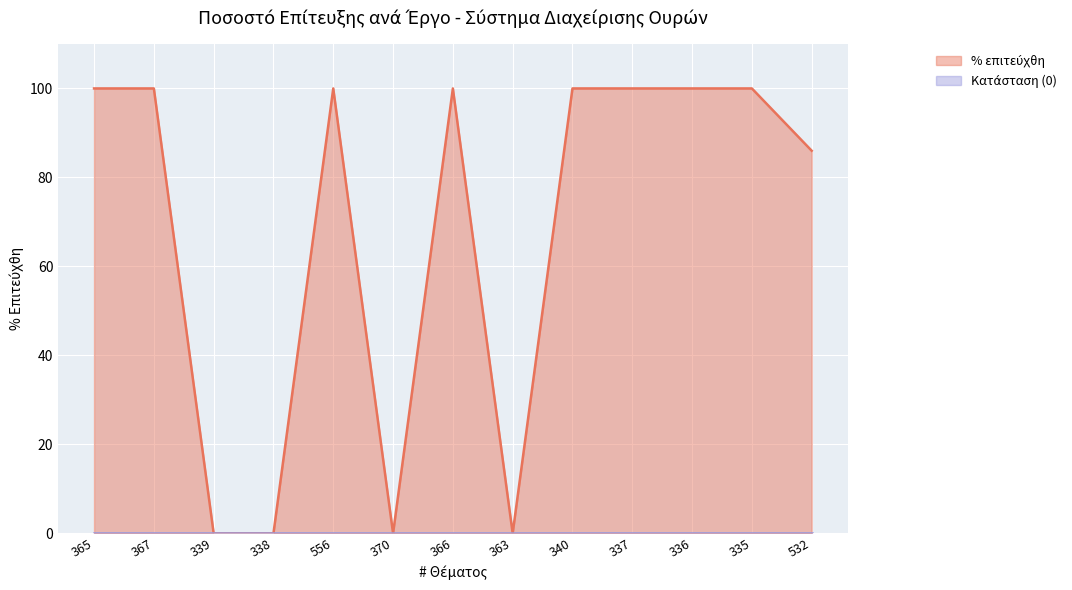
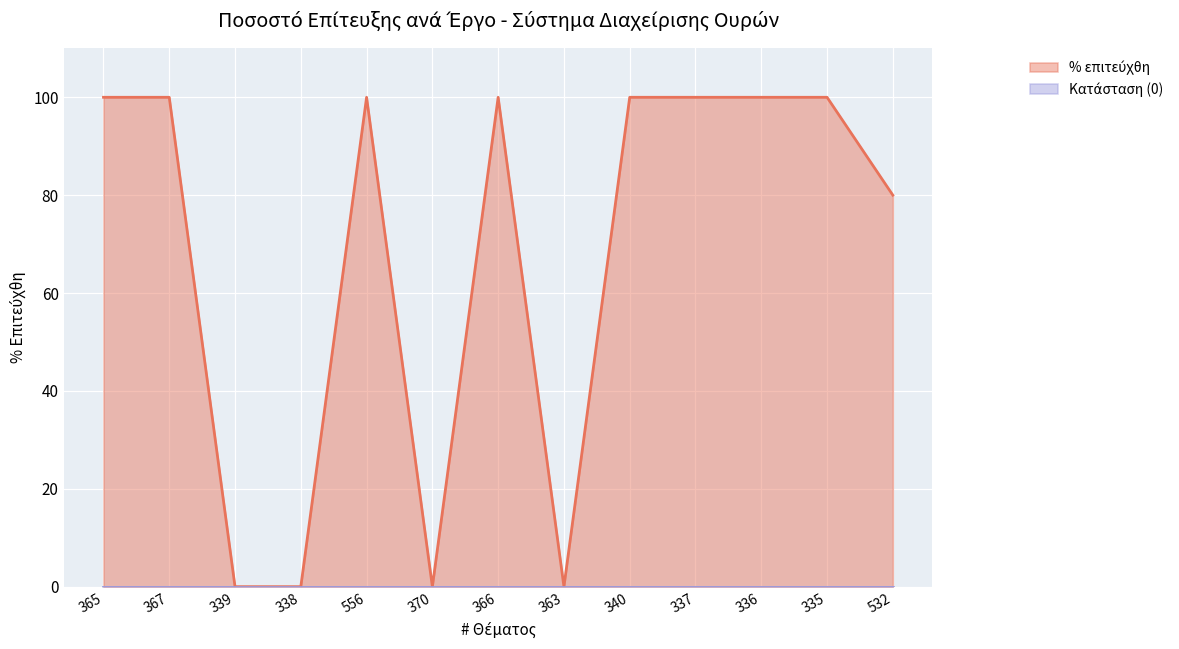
% επιτεύχθη, 532: 86 -> 80
